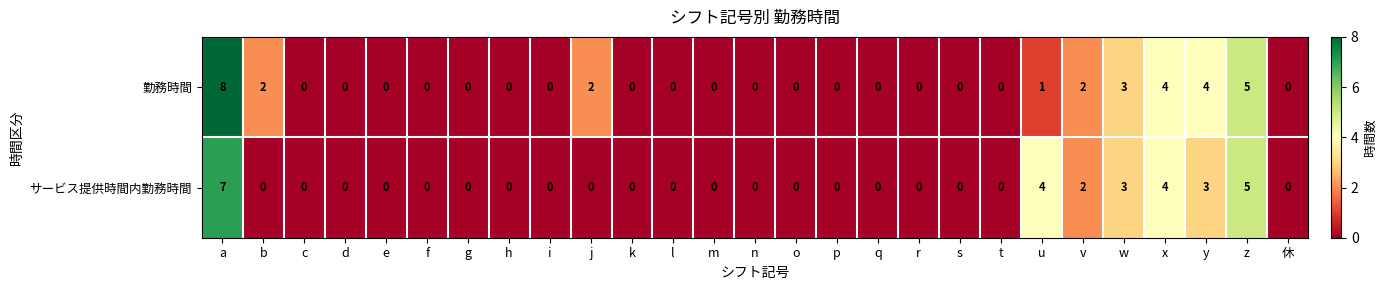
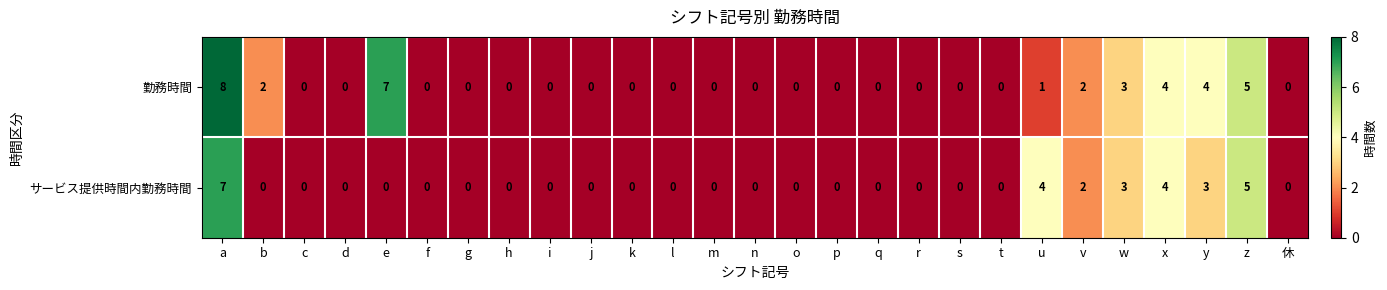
勤務時間, e: 0 -> 7
勤務時間, j: 2 -> 0
